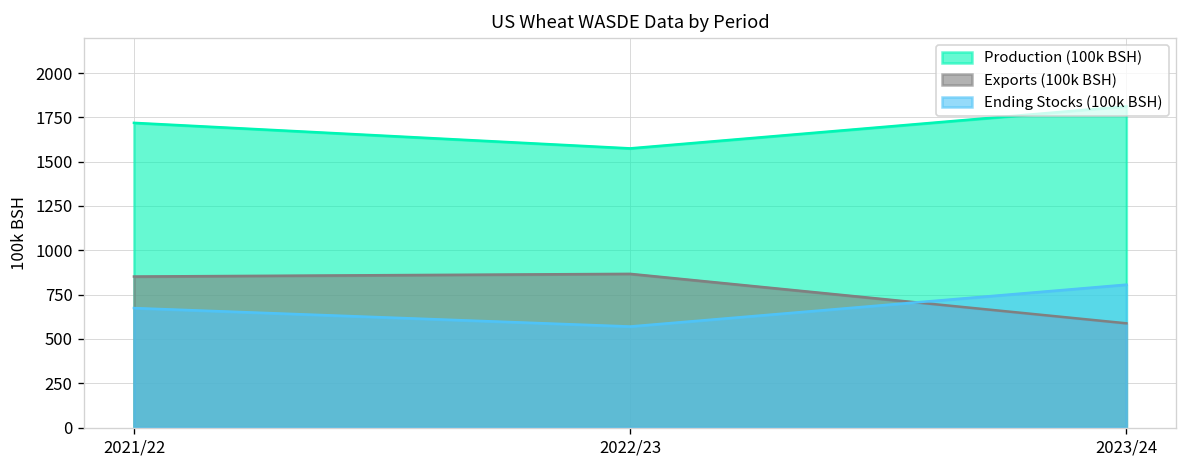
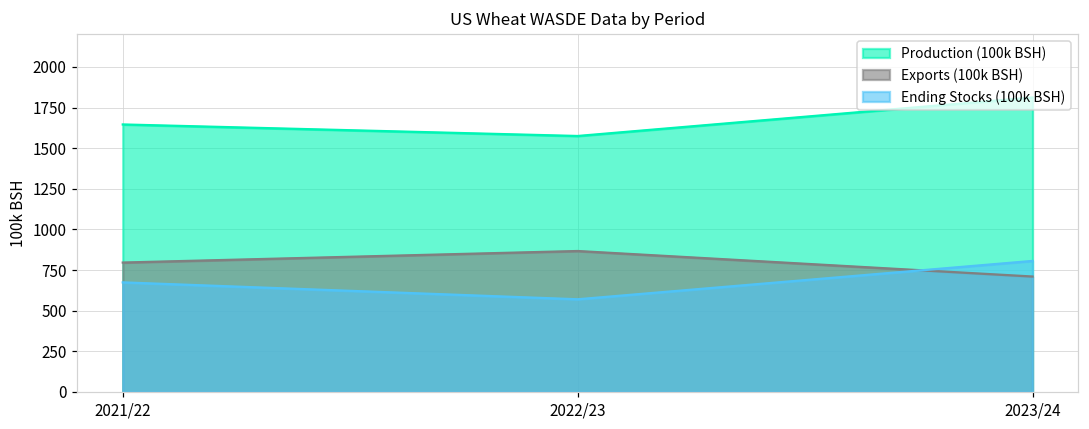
Production (100k BSH), 2021/22: 1720 -> 1650
Exports (100k BSH), 2021/22: 850 -> 800
Exports (100k BSH), 2023/24: 590 -> 710
